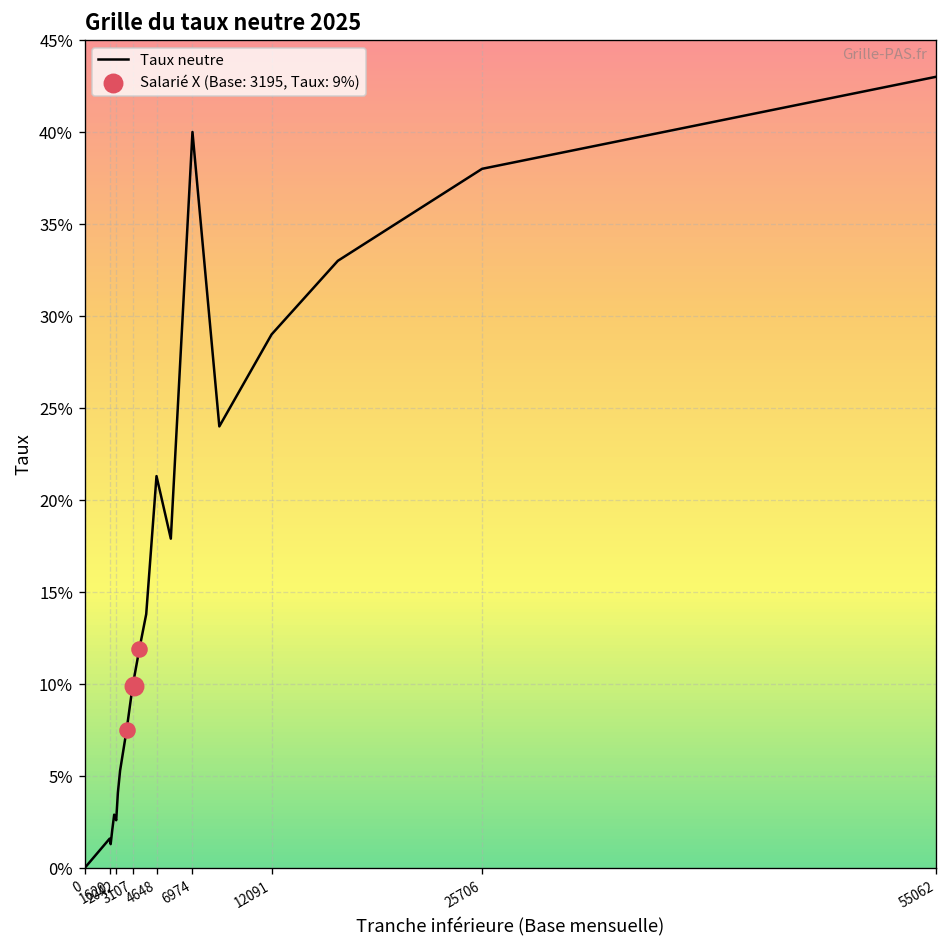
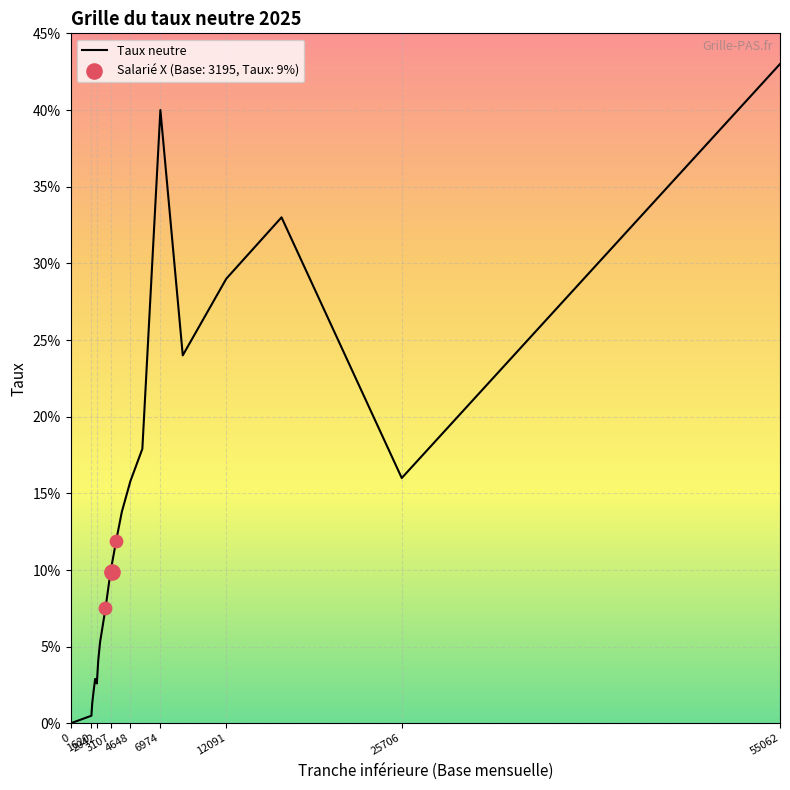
Taux neutre, 1620: 1.6% -> 0.5%
Taux neutre, 4648: 21.3% -> 15.8%
Taux neutre, 25706: 38.0% -> 16.0%
